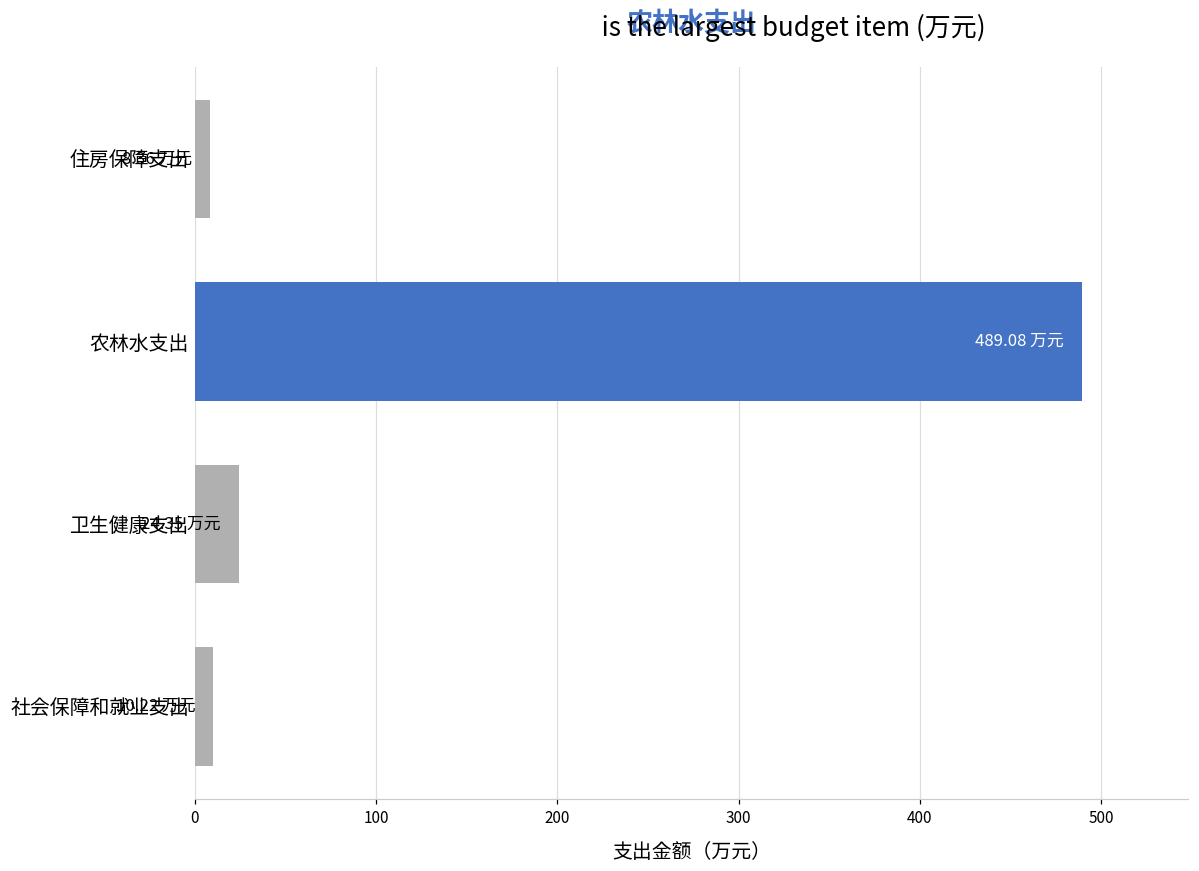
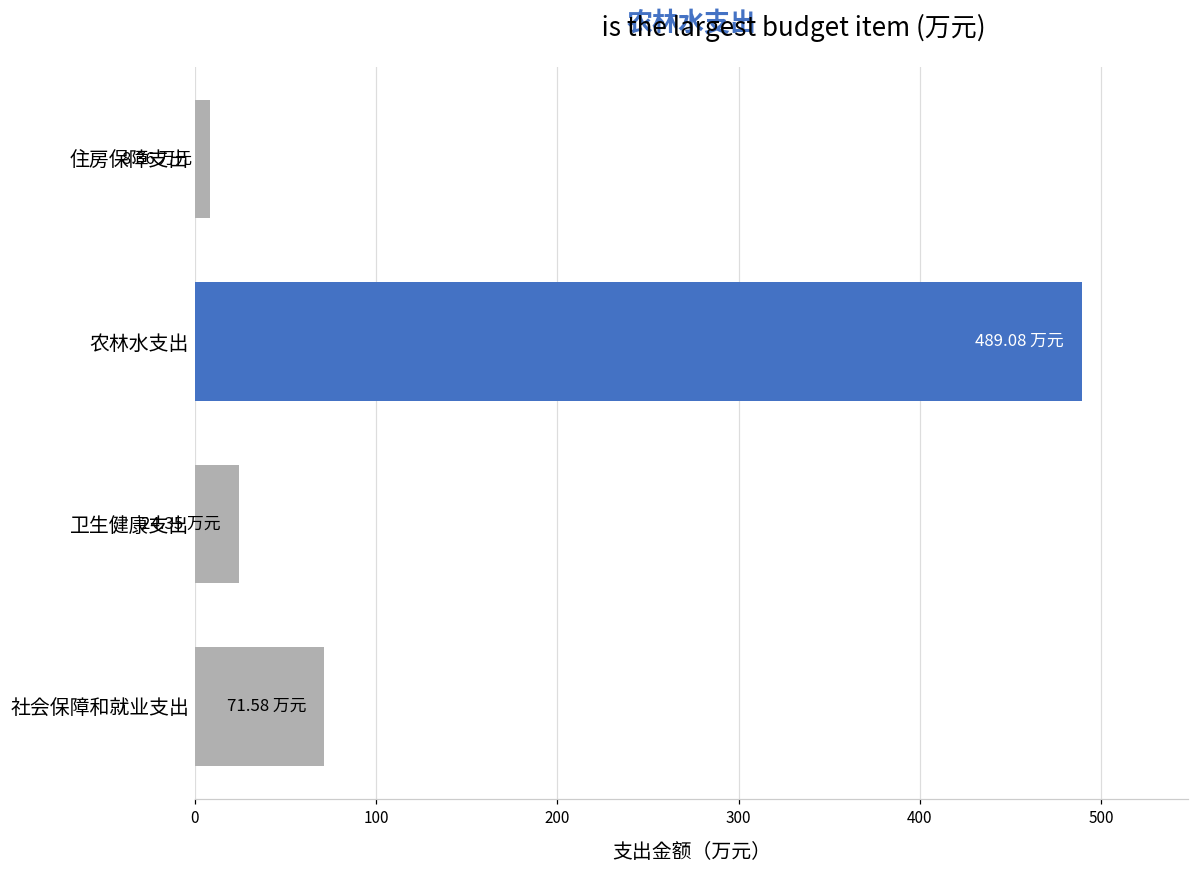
社会保障和就业支出: 10.22 -> 71.58
